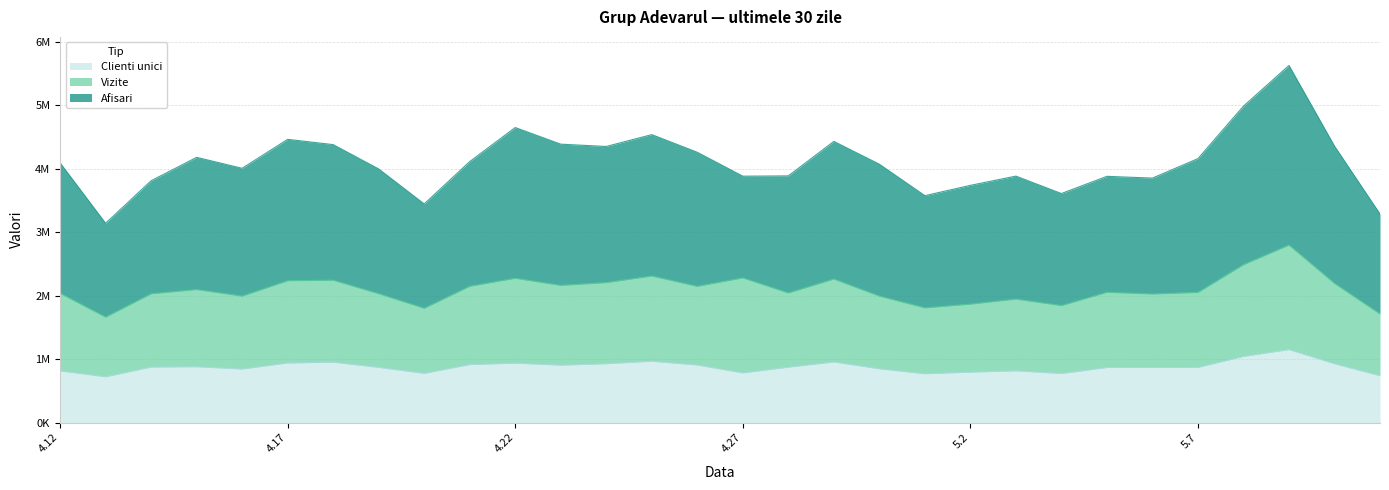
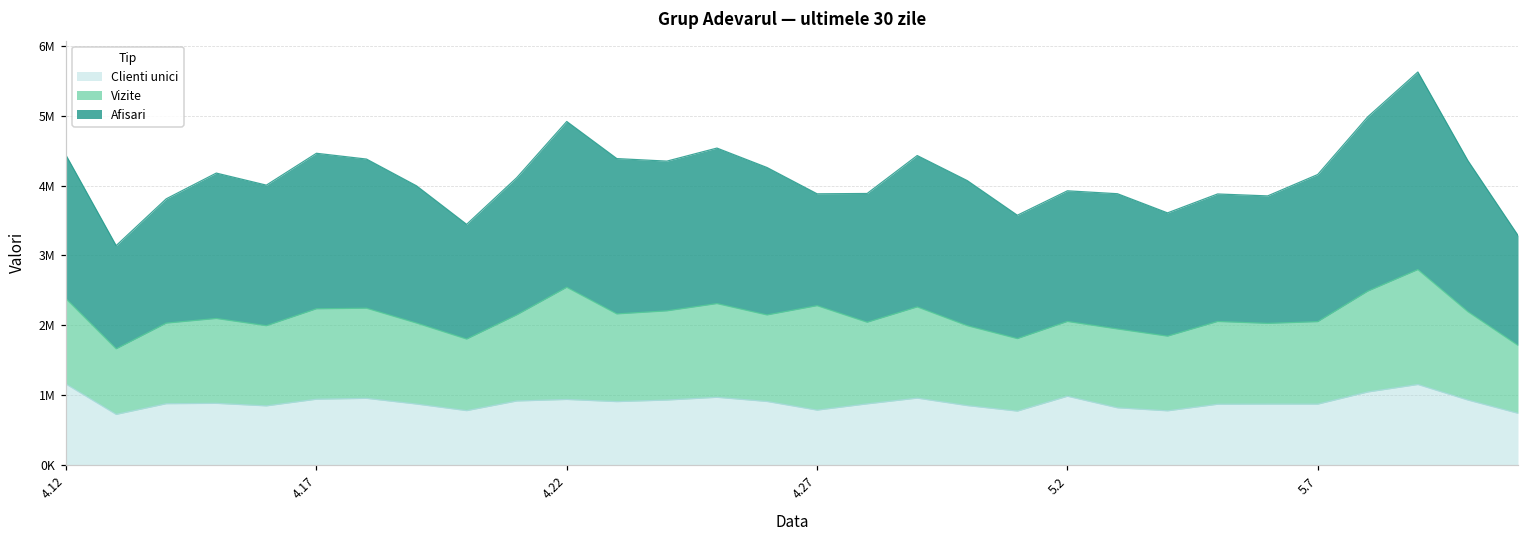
Clienti unici, 4.12: 800000 -> 1200000
Vizite, 4.22: 1300000 -> 1600000
Clienti unici, 5.2: 800000 -> 1000000
